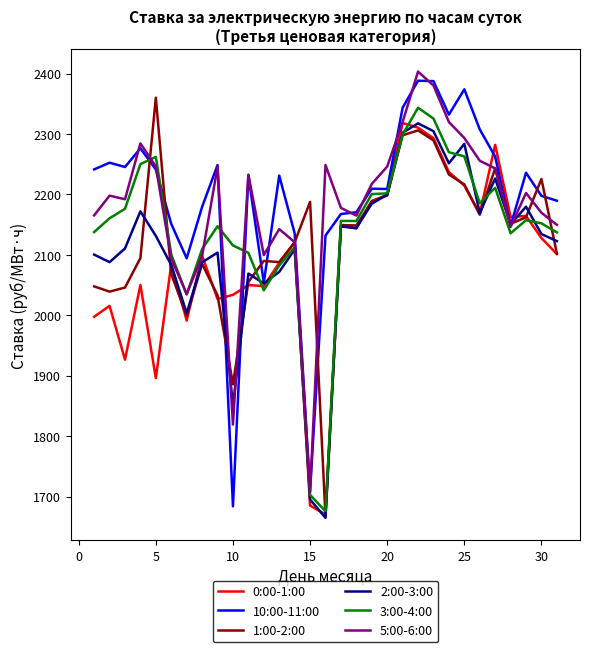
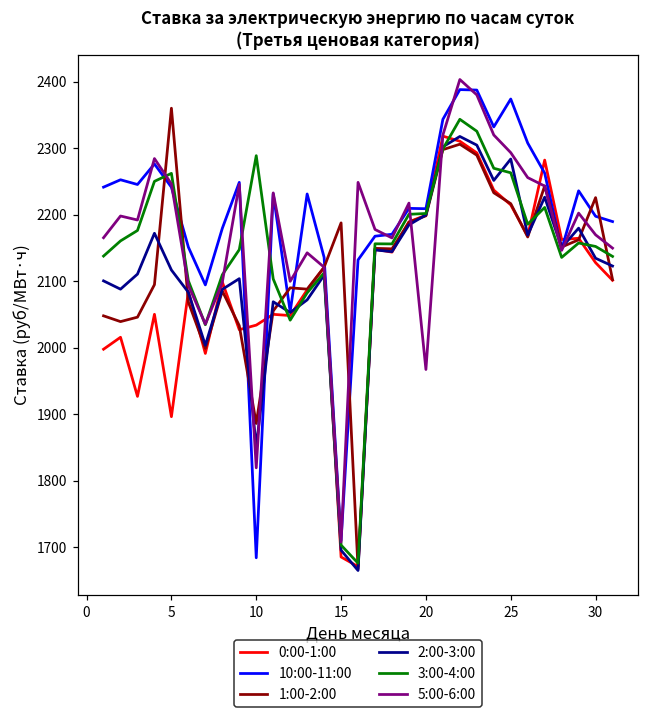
2:00-3:00, 5: 2130 -> 2120
3:00-4:00, 10: 2120 -> 2290
5:00-6:00, 20: 2250 -> 1970
